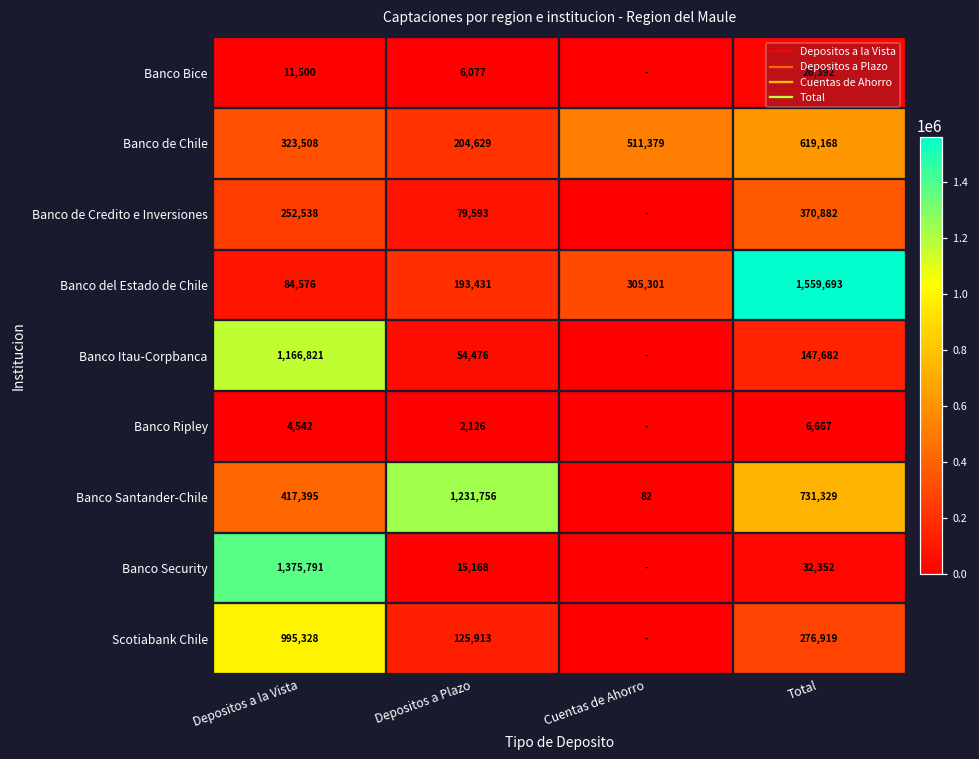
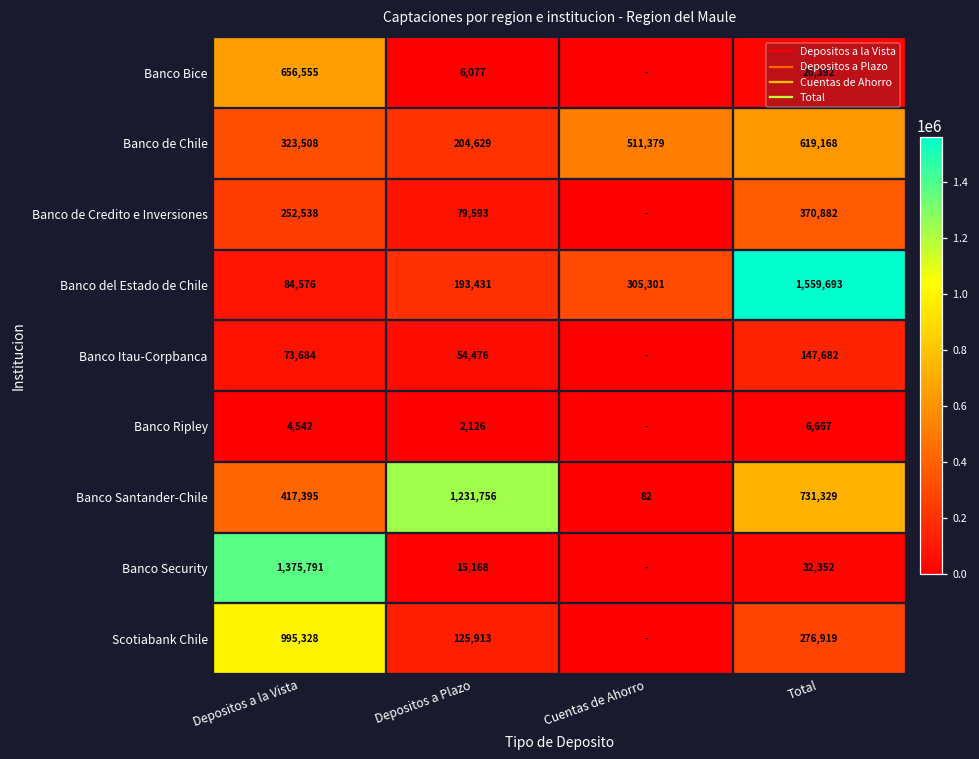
Banco Bice, Depositos a la Vista: 11,500 -> 656,555
Banco Itau-Corpbanca, Depositos a la Vista: 1,166,821 -> 73,684
